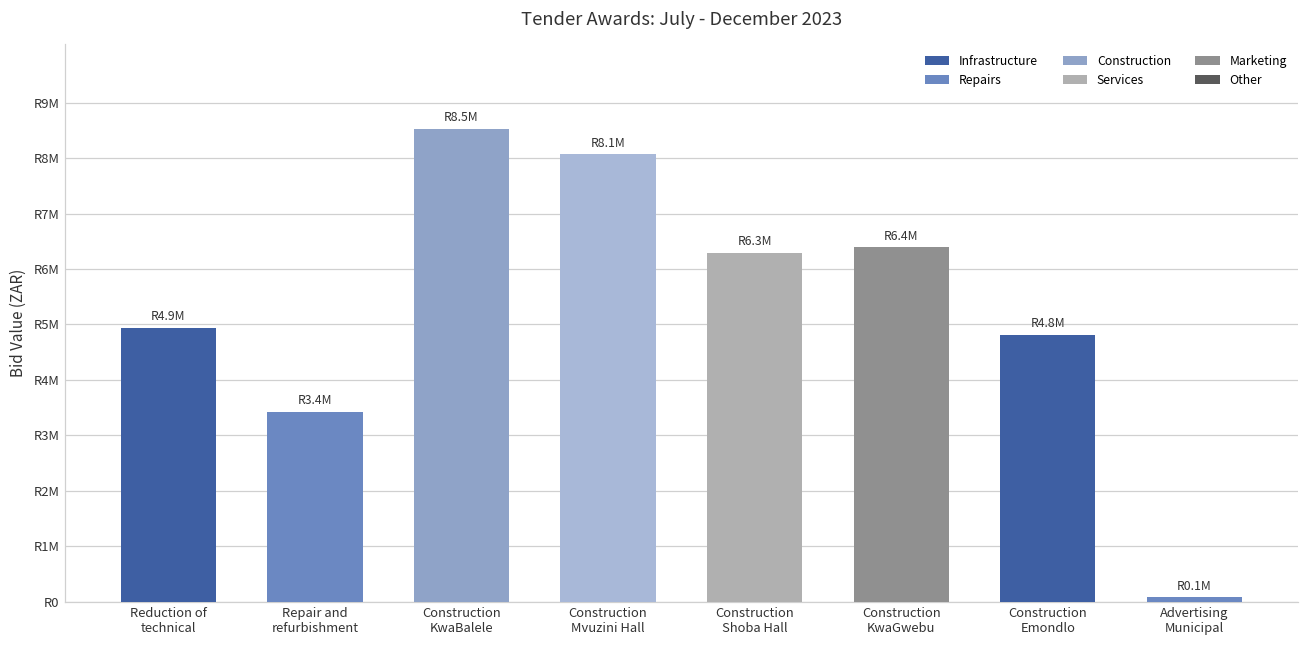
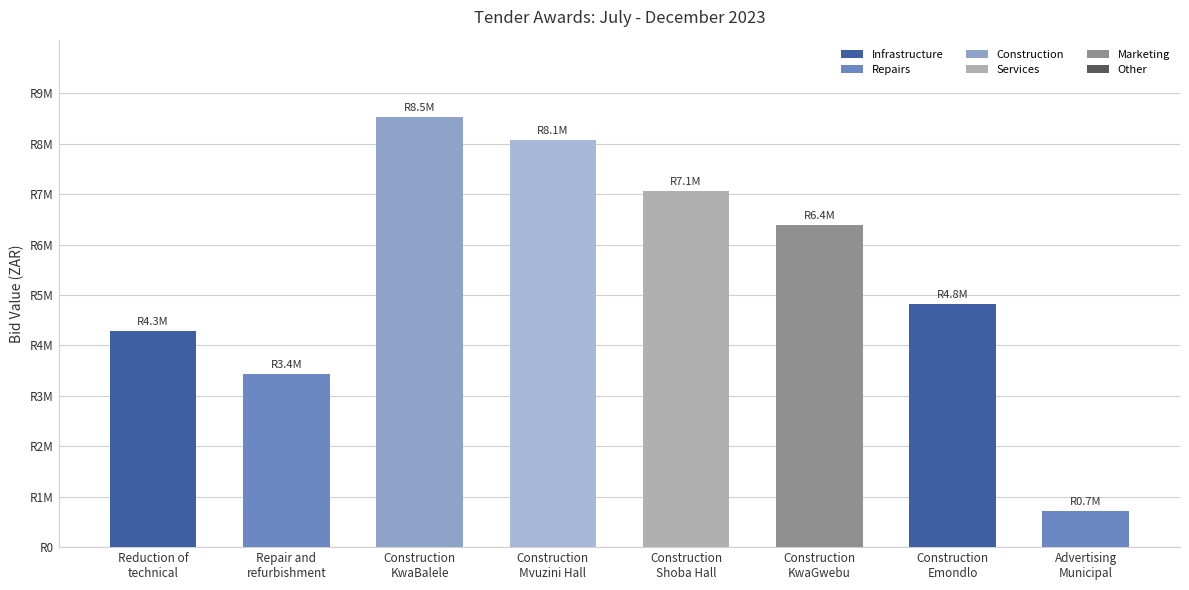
Reduction of technical: 4.9M -> 4.3M
Construction Shoba Hall: 6.3M -> 7.1M
Advertising Municipal: 0.1M -> 0.7M
